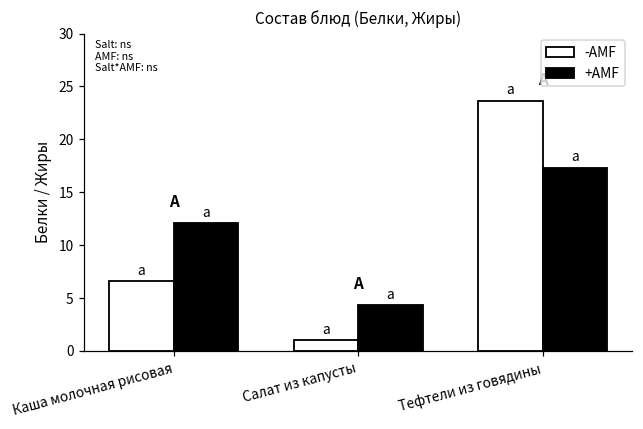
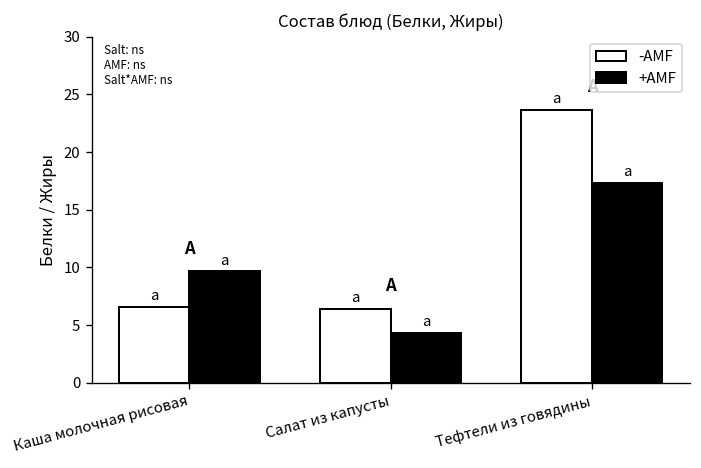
+AMF, Каша молочная рисовая: 12 -> 10
-AMF, Салат из капусты: 1 -> 6
